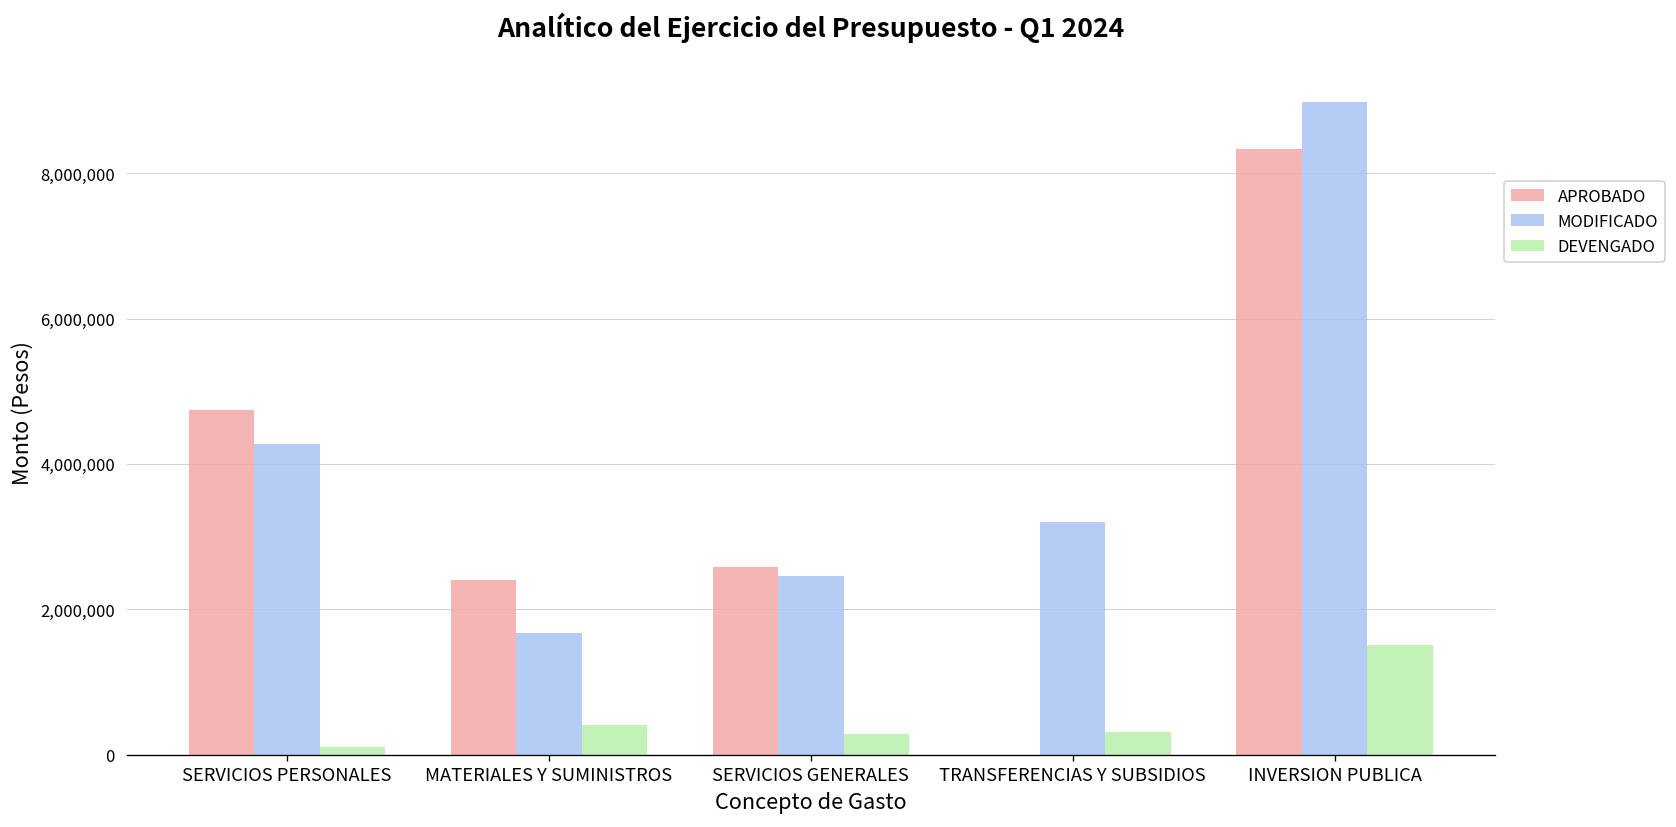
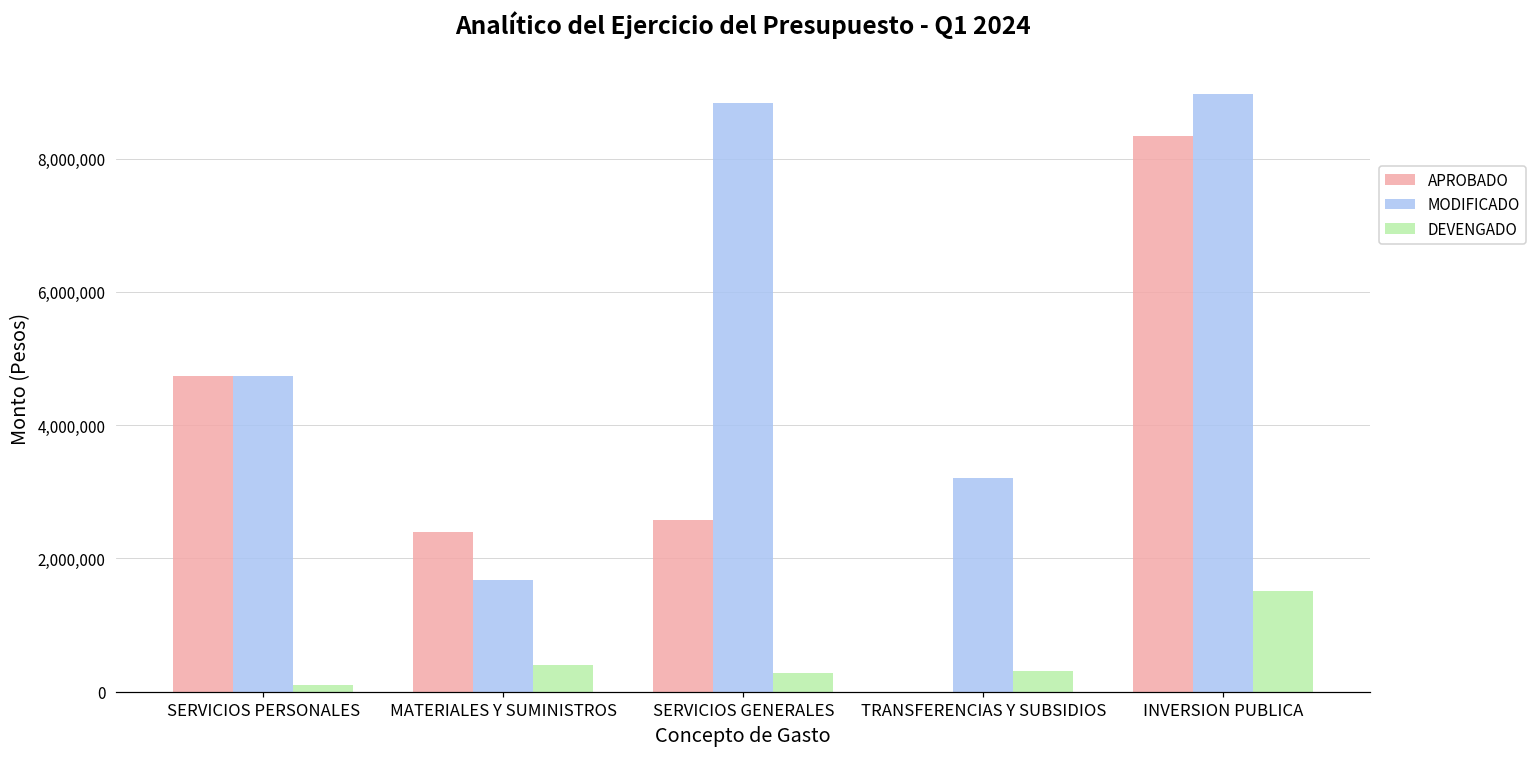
MODIFICADO, SERVICIOS PERSONALES: 4,300,000 -> 4,700,000
MODIFICADO, SERVICIOS GENERALES: 2,500,000 -> 8,800,000
